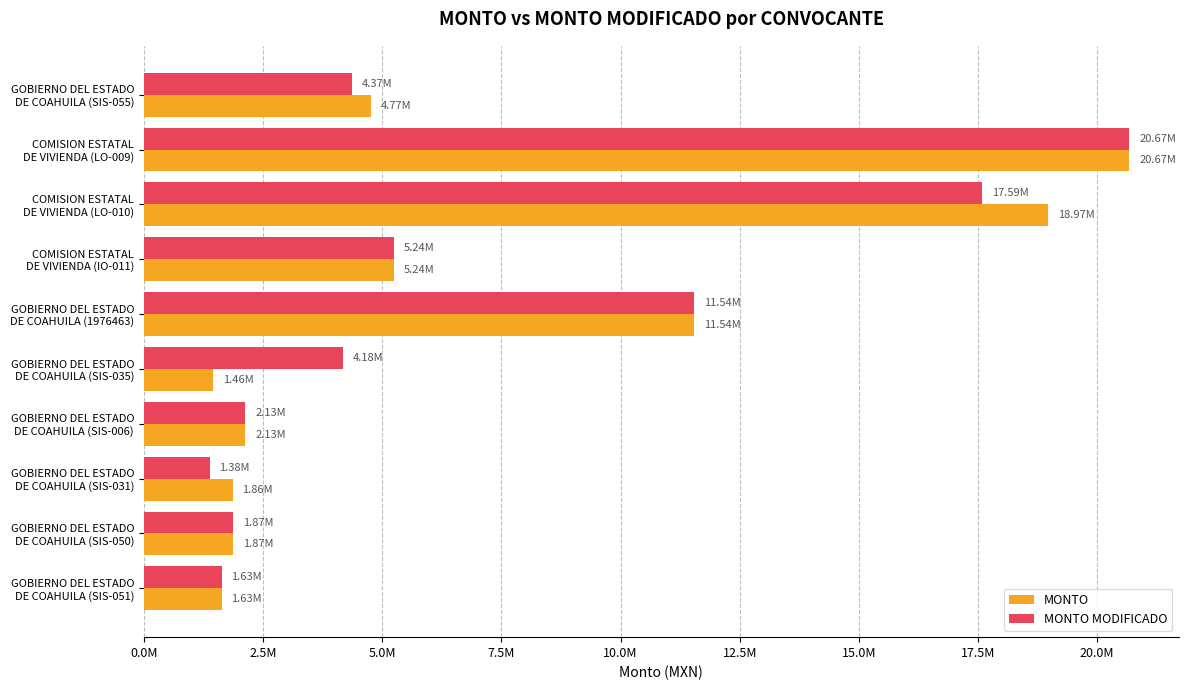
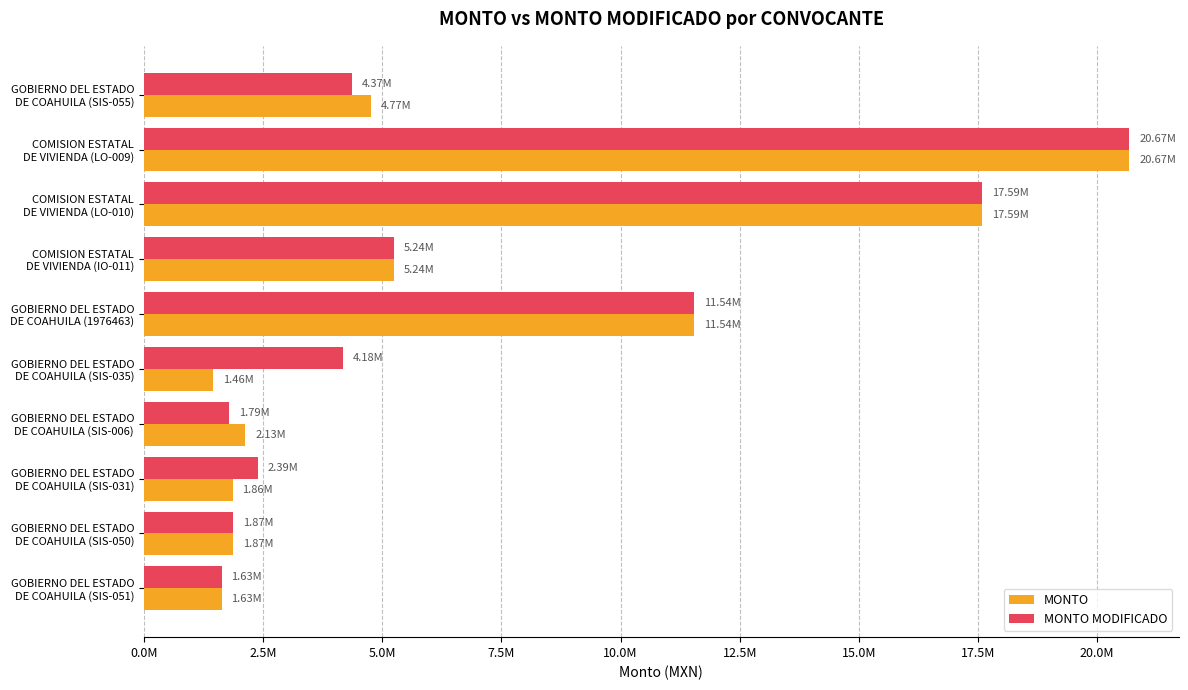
MONTO, COMISION ESTATAL DE VIVIENDA (LO-010): 18.97M -> 17.59M
MONTO MODIFICADO, GOBIERNO DEL ESTADO DE COAHUILA (SIS-006): 2.13M -> 1.79M
MONTO MODIFICADO, GOBIERNO DEL ESTADO DE COAHUILA (SIS-031): 1.38M -> 2.39M
